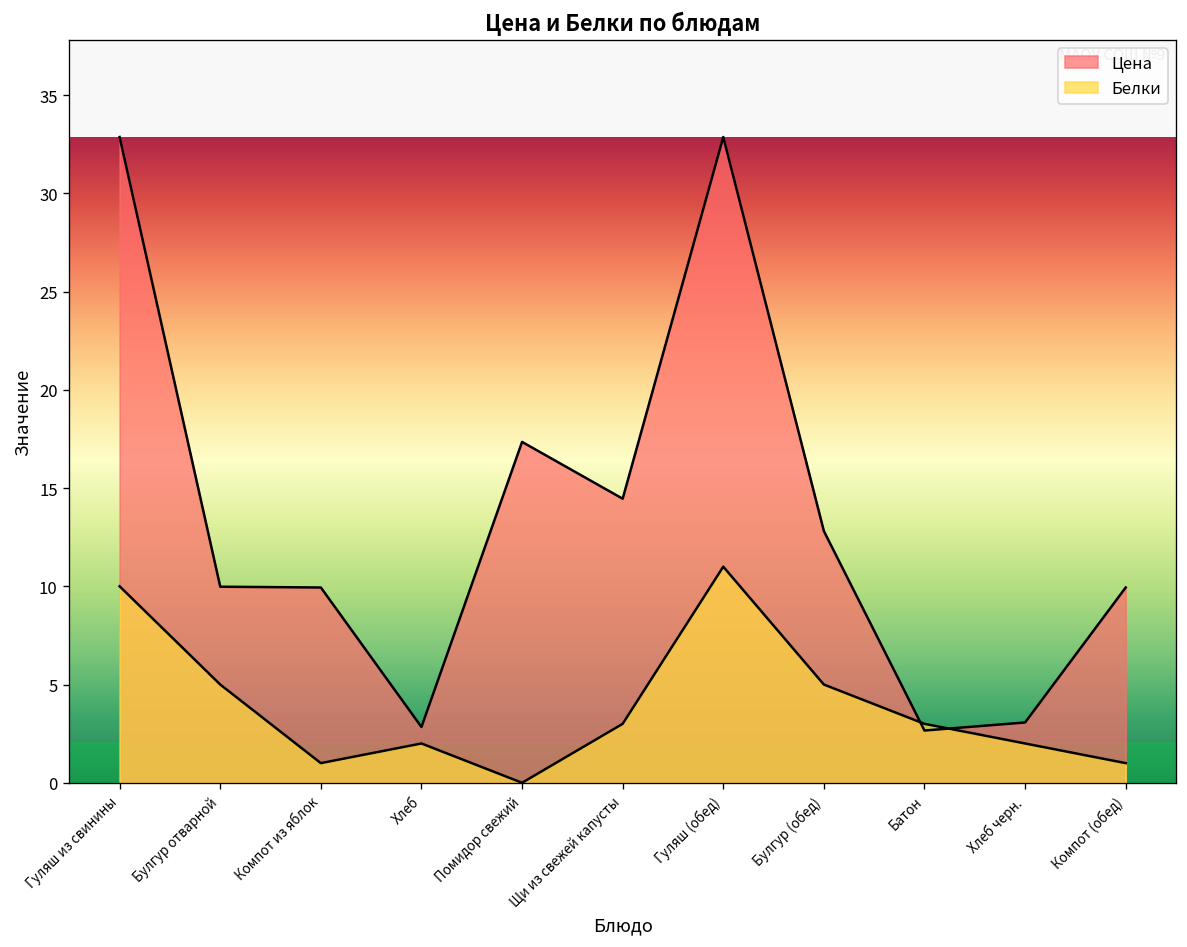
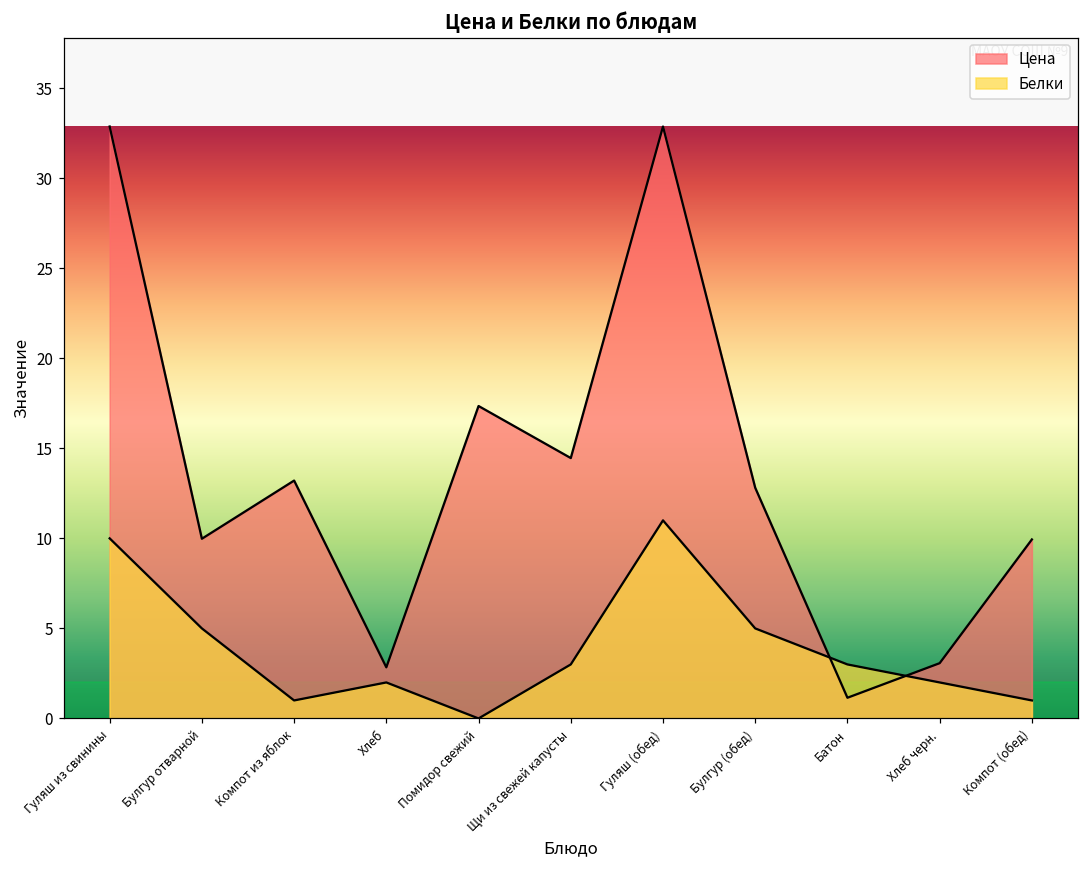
Цена, Компот из яблок: 9.9 -> 13.2
Цена, Батон: 2.7 -> 1.2
